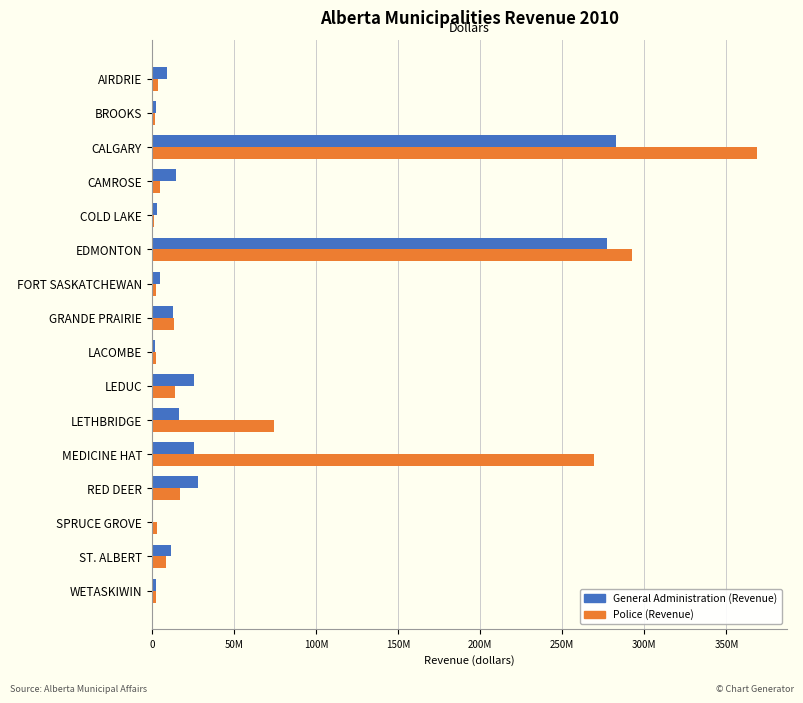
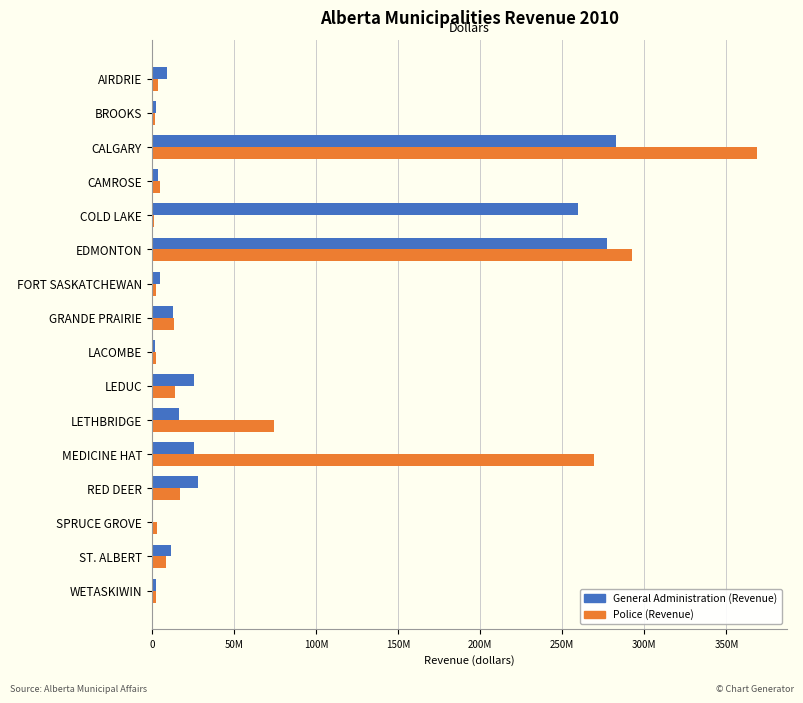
General Administration (Revenue), CAMROSE: 15000000 -> 4000000
General Administration (Revenue), COLD LAKE: 3000000 -> 259000000
